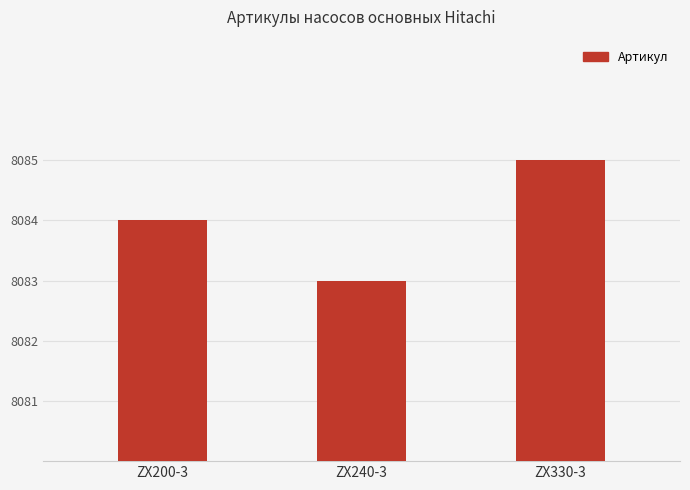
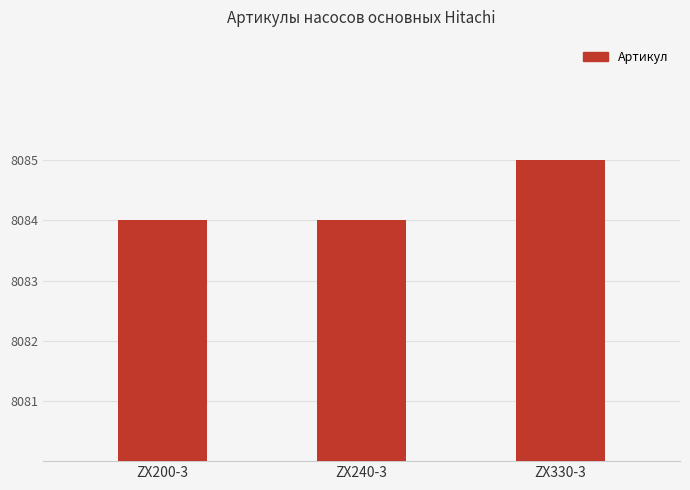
ZX240-3: 8083 -> 8084
